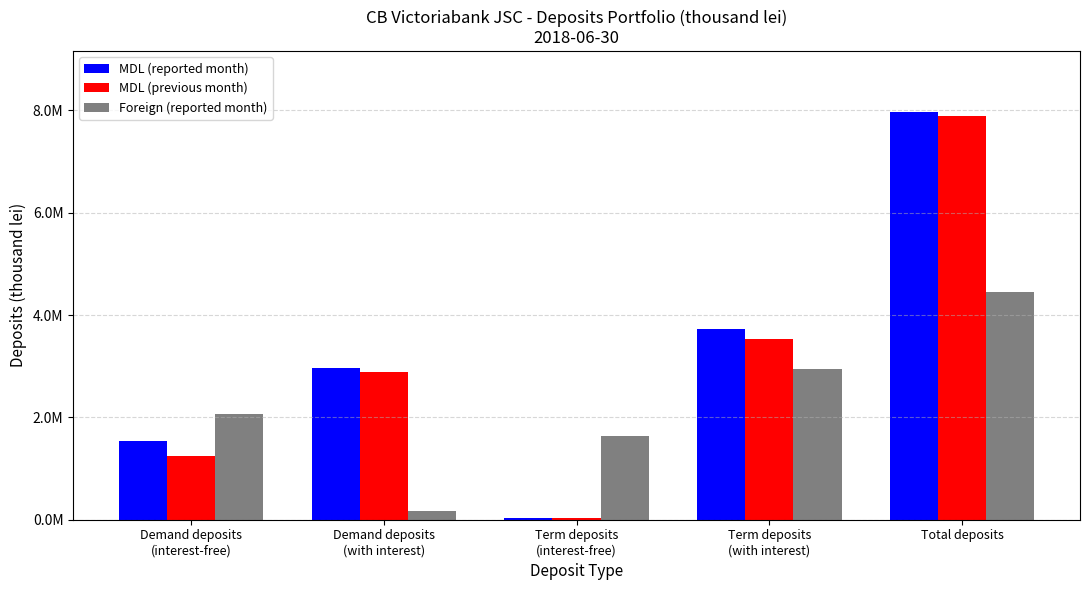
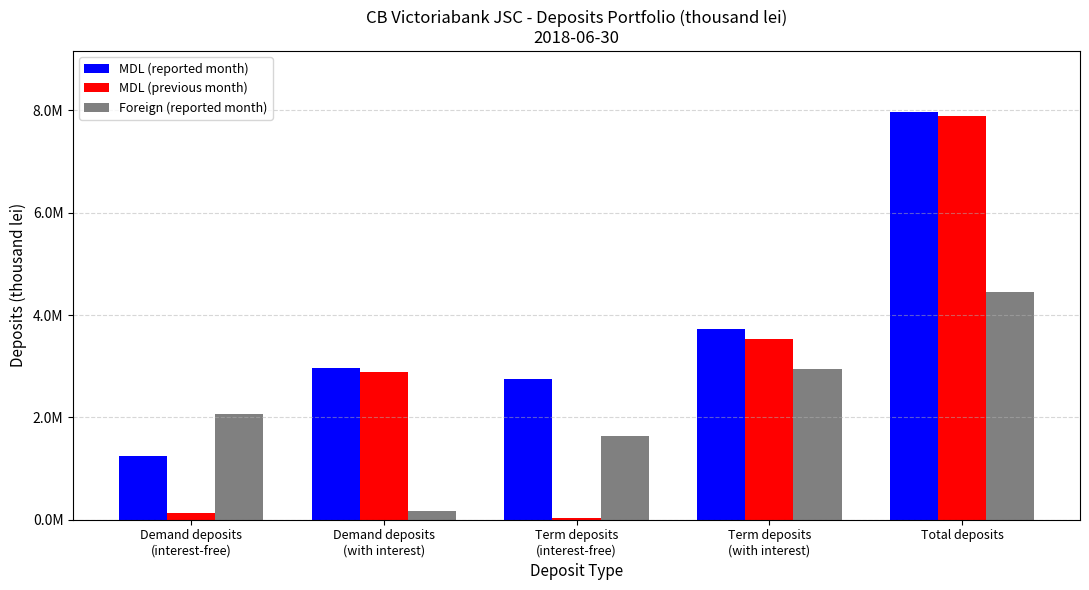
MDL (reported month), Demand deposits (interest-free): 1500000 -> 1200000
MDL (previous month), Demand deposits (interest-free): 1200000 -> 100000
MDL (reported month), Term deposits (interest-free): 0 -> 2700000
